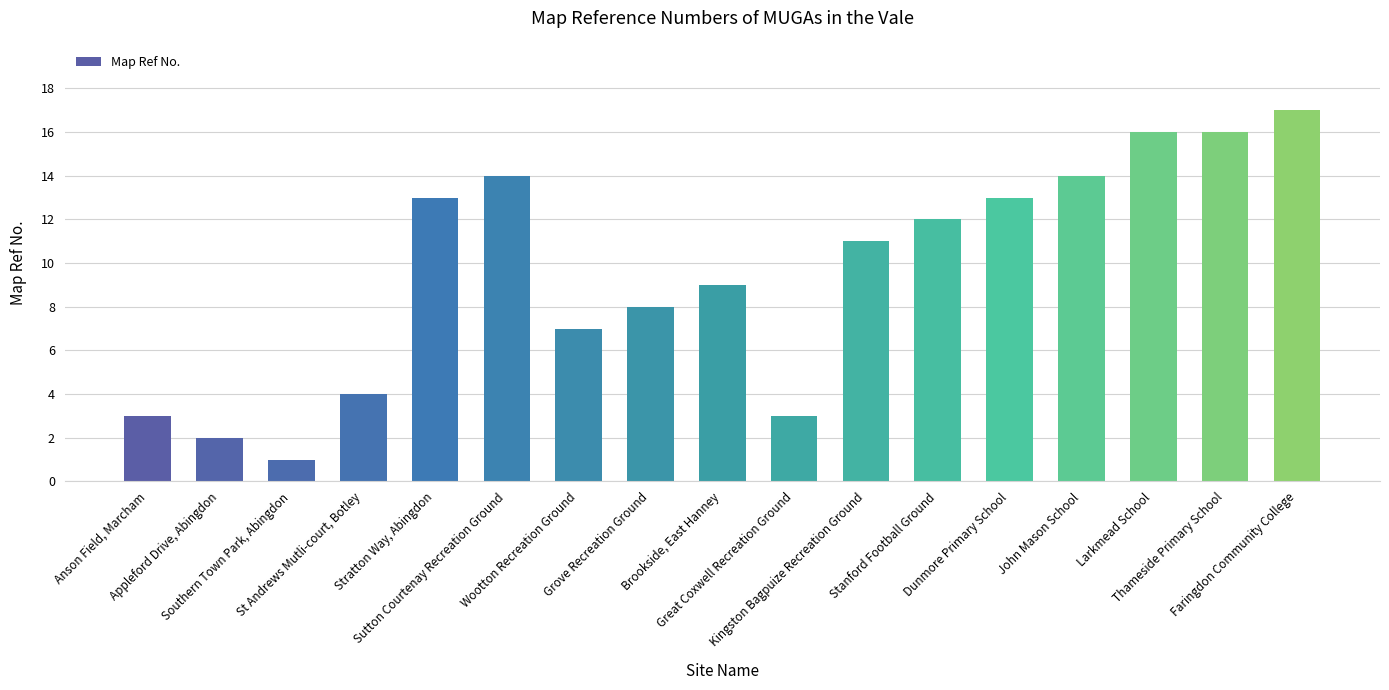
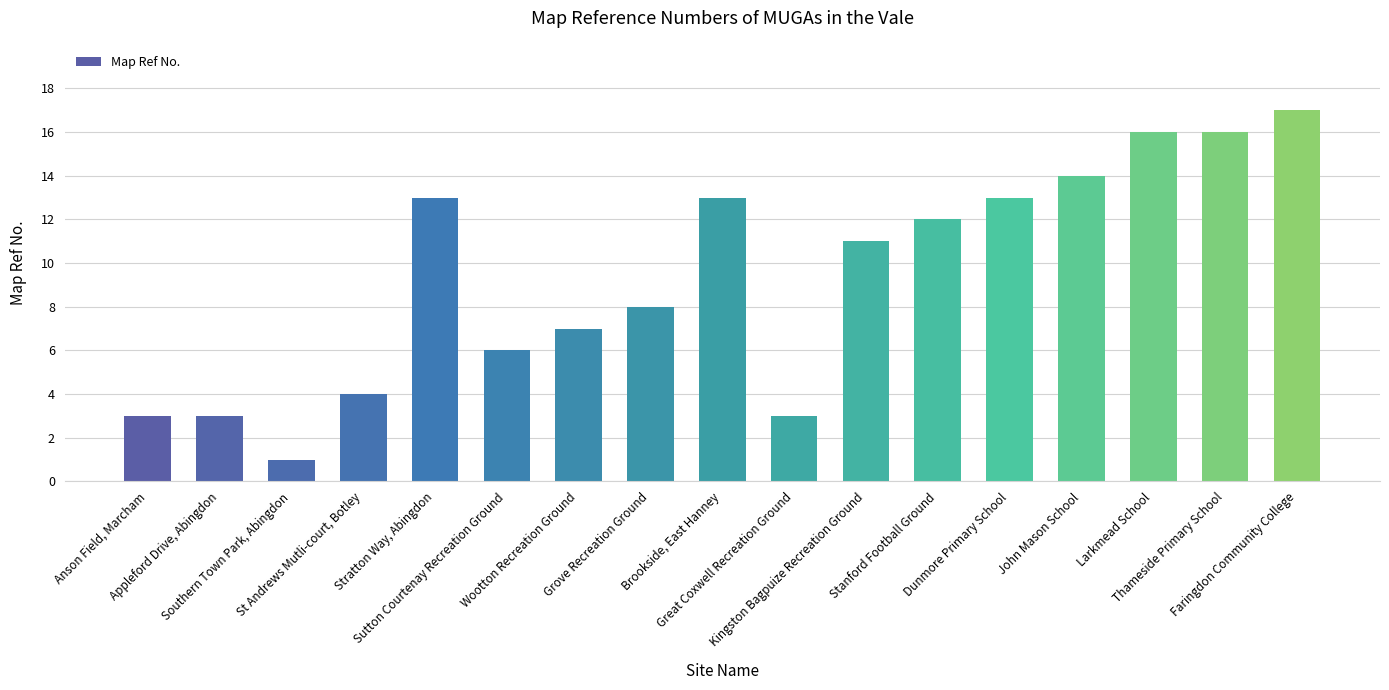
Appleford Drive, Abingdon: 2 -> 3
Sutton Courtenay Recreation Ground: 14 -> 6
Brookside, East Hanney: 9 -> 13
